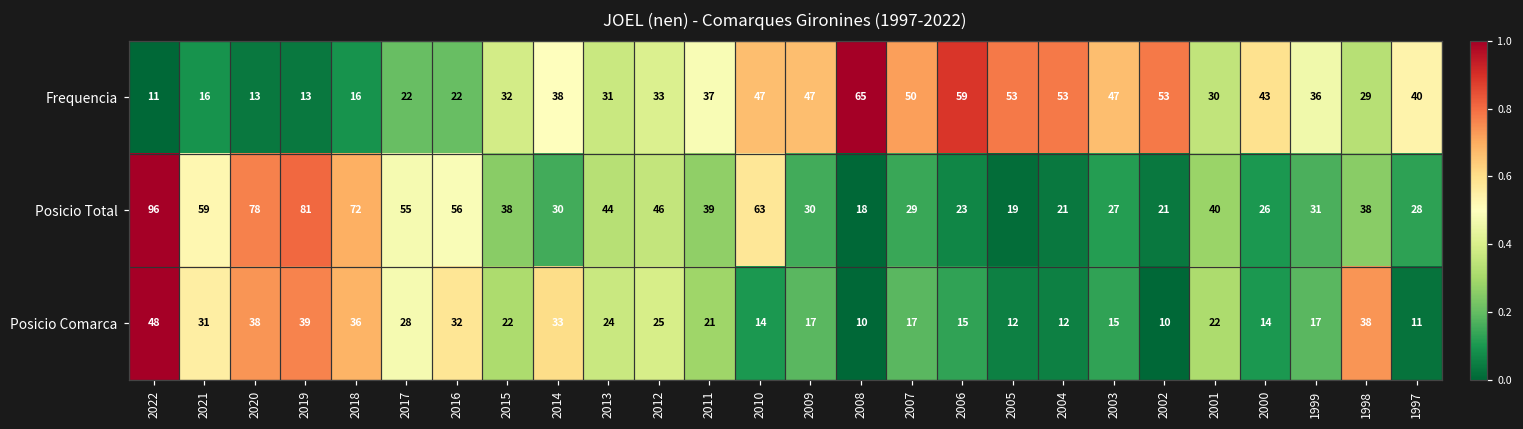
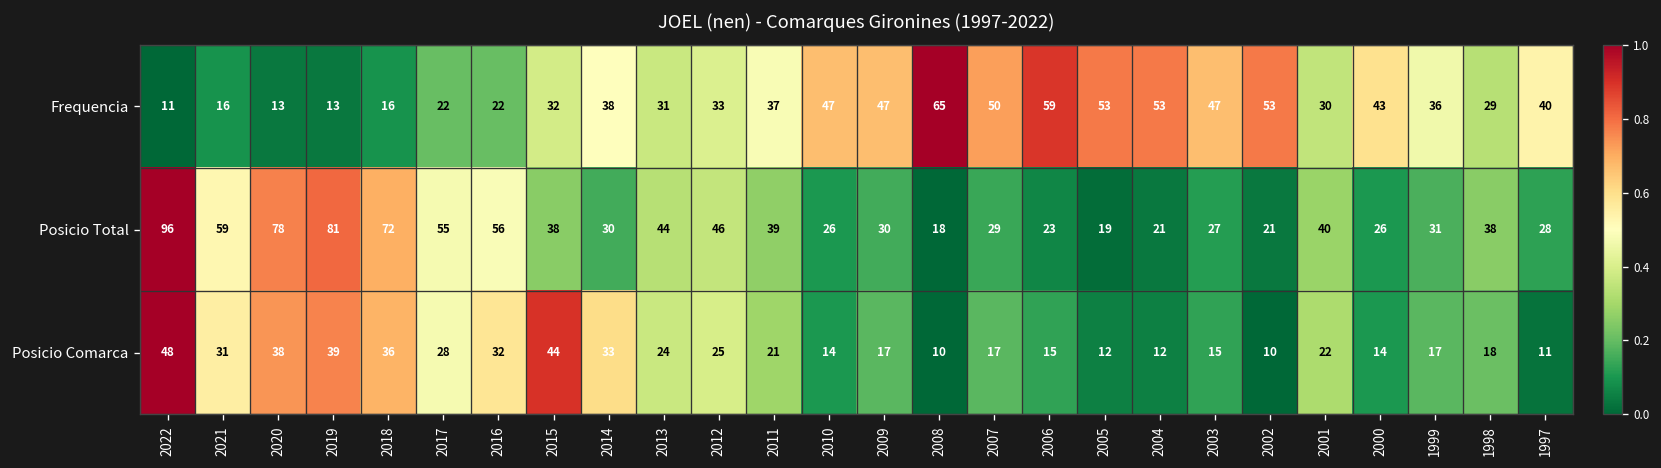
Posicio Total, 2010: 63 -> 26
Posicio Comarca, 2015: 22 -> 44
Posicio Comarca, 1998: 38 -> 18
